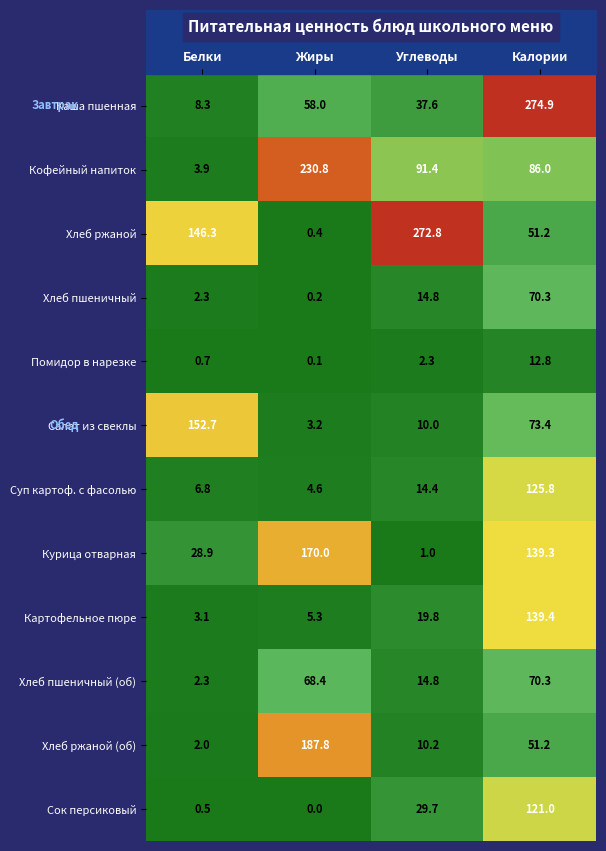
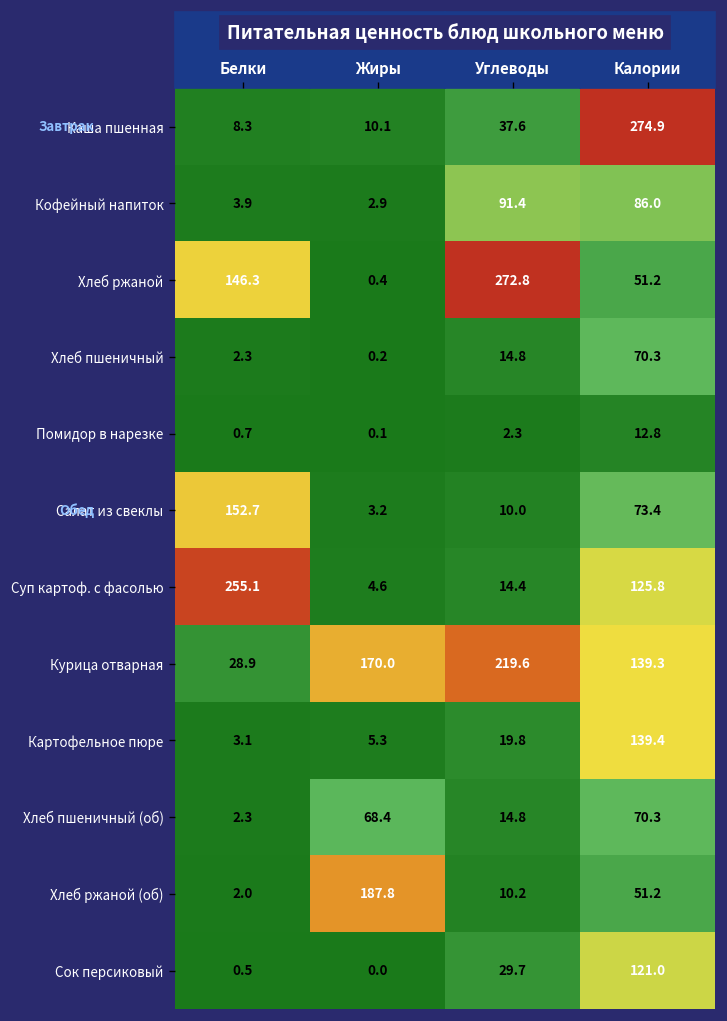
Каша пшенная, Жиры: 58.0 -> 10.1
Кофейный напиток, Жиры: 230.8 -> 2.9
Суп картоф. с фасолью, Белки: 6.8 -> 255.1
Курица отварная, Углеводы: 1.0 -> 219.6
